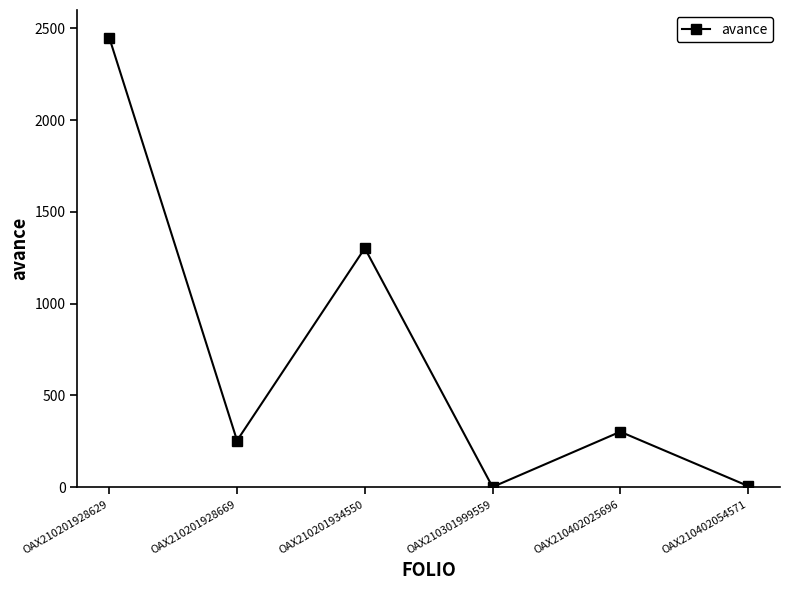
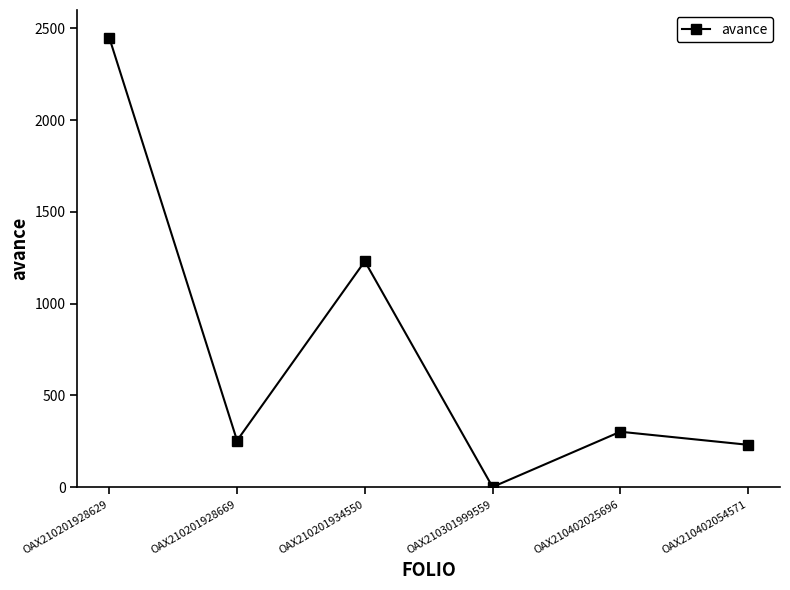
OAX210201934550: 1300 -> 1230
OAX210402054571: 10 -> 230
